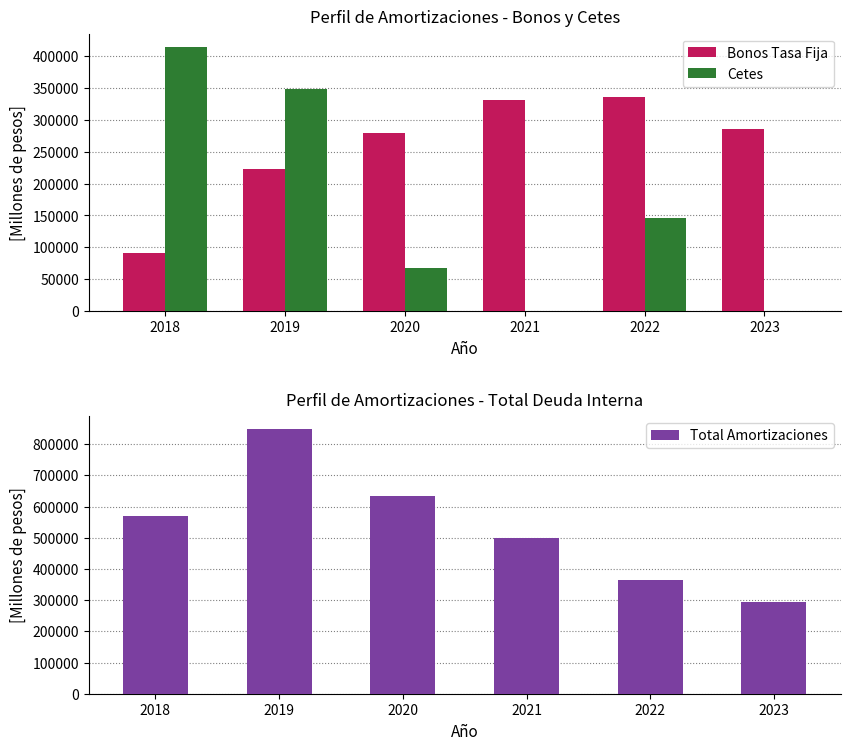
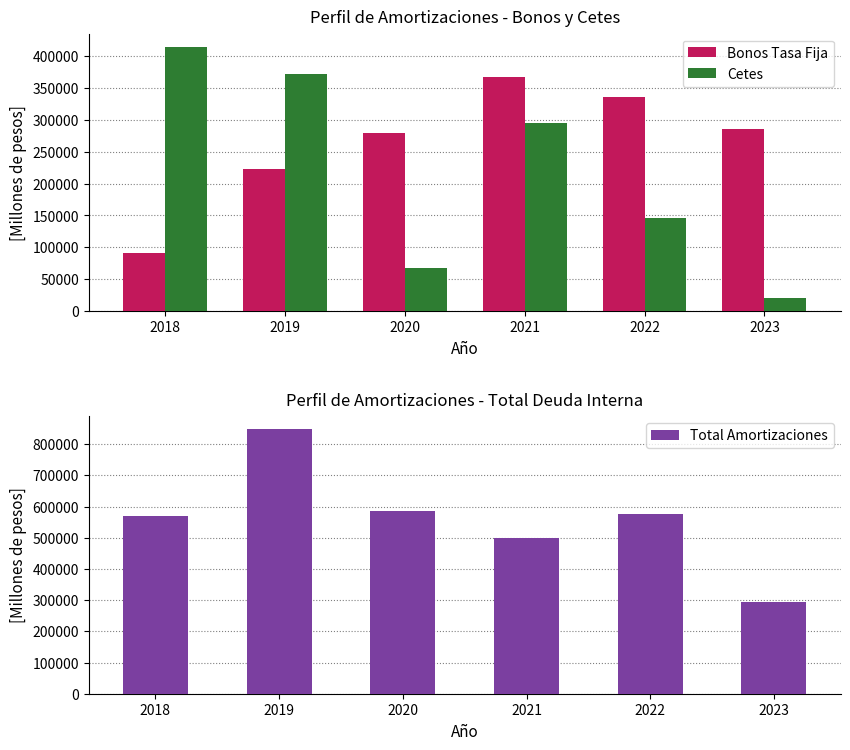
Perfil de Amortizaciones - Bonos y Cetes, Cetes, 2019: 350000 -> 370000
Perfil de Amortizaciones - Bonos y Cetes, Bonos Tasa Fija, 2021: 330000 -> 370000
Perfil de Amortizaciones - Bonos y Cetes, Cetes, 2021: 0 -> 300000
Perfil de Amortizaciones - Bonos y Cetes, Cetes, 2023: 0 -> 20000
Perfil de Amortizaciones - Total Deuda Interna, 2020: 630000 -> 590000
Perfil de Amortizaciones - Total Deuda Interna, 2022: 370000 -> 580000
